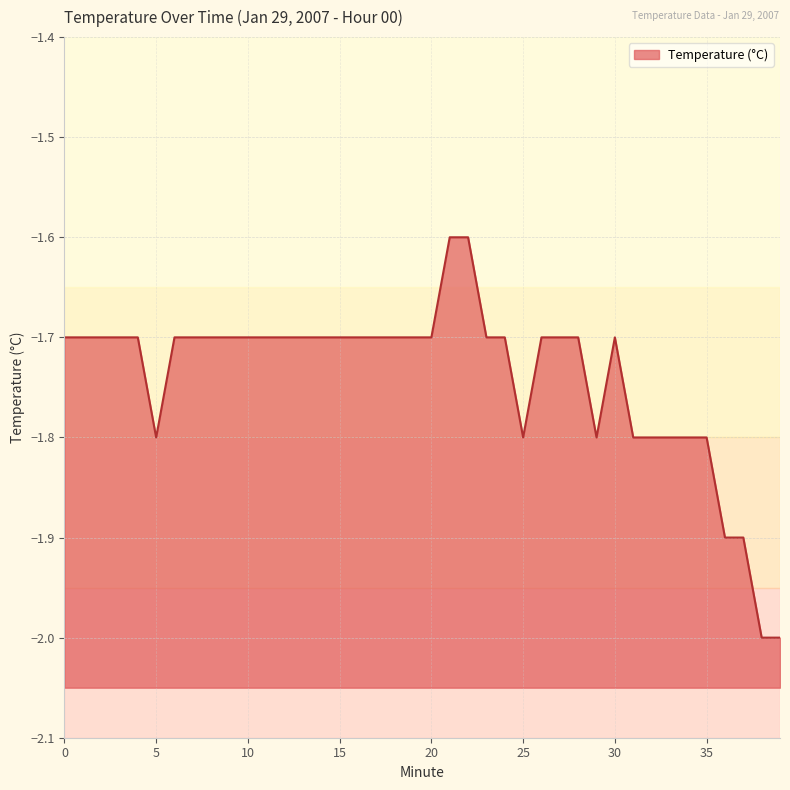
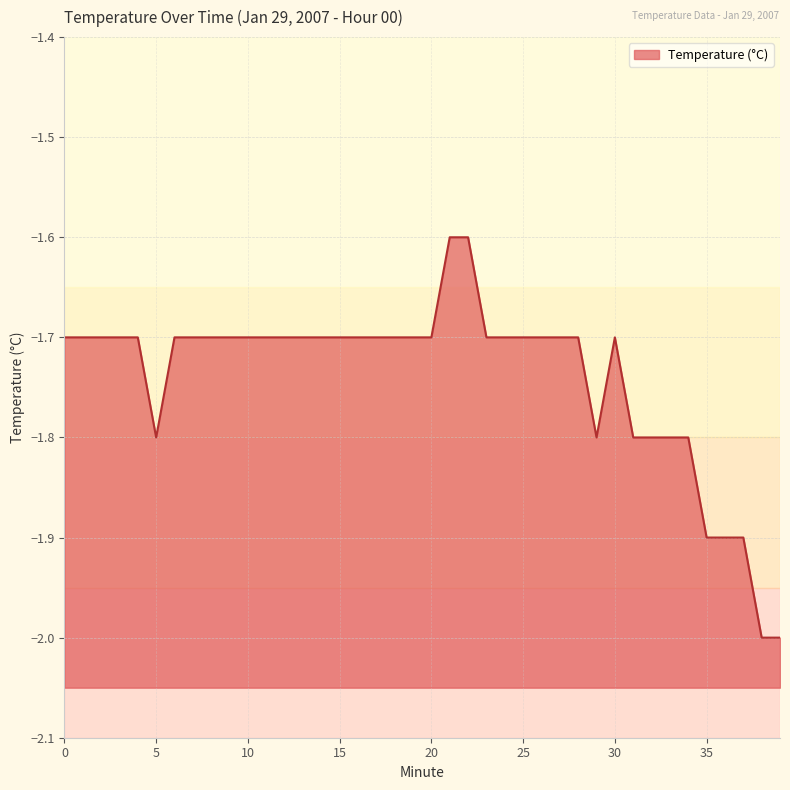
25: -1.8 -> -1.7
35: -1.8 -> -1.9
